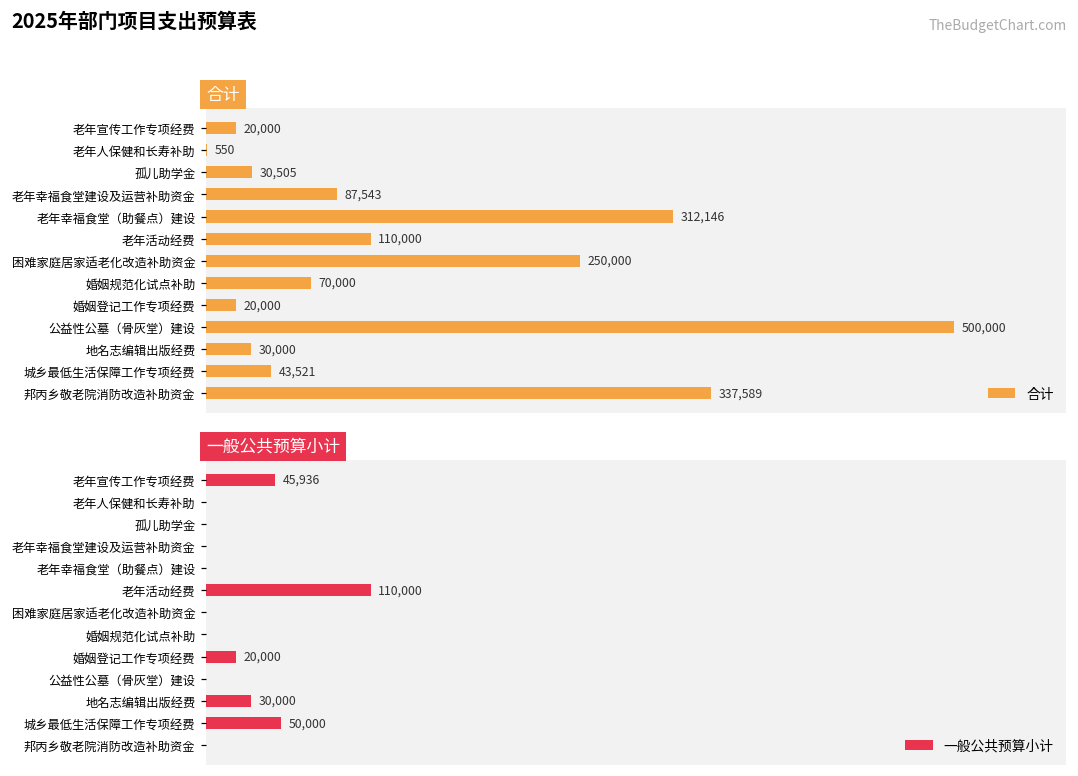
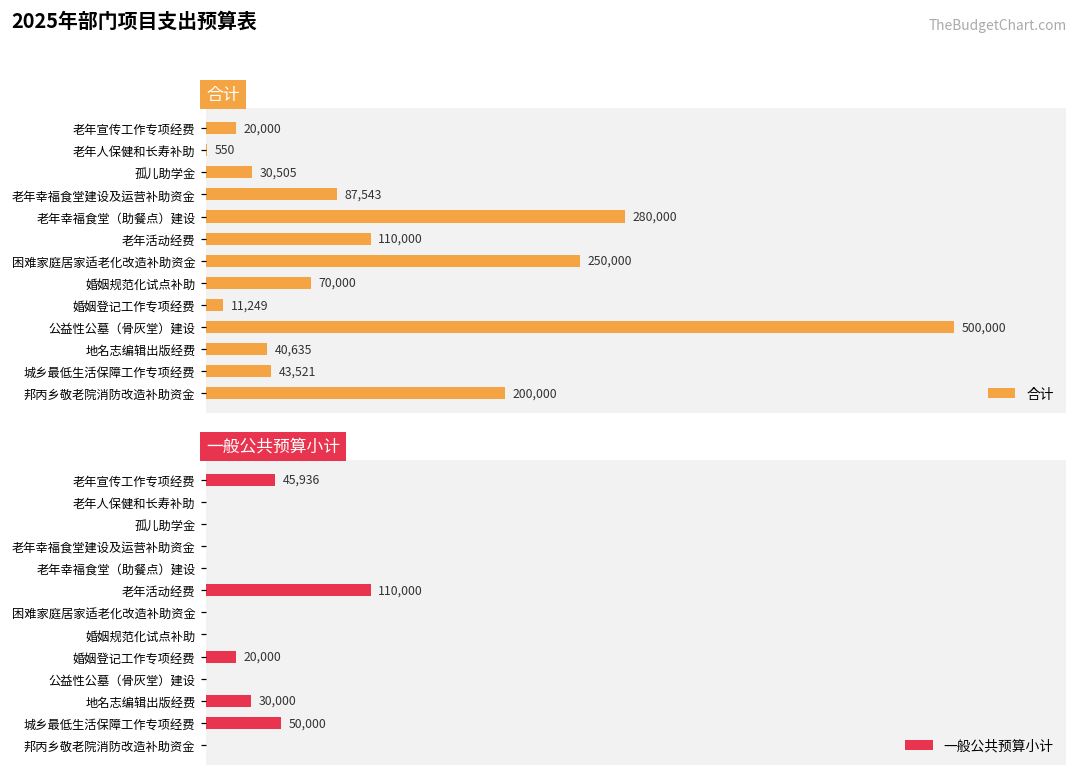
合计, 老年幸福食堂（助餐点）建设: 312,146 -> 280,000
合计, 婚姻登记工作专项经费: 20,000 -> 11,249
合计, 地名志编辑出版经费: 30,000 -> 40,635
合计, 邦丙乡敬老院消防改造补助资金: 337,589 -> 200,000
